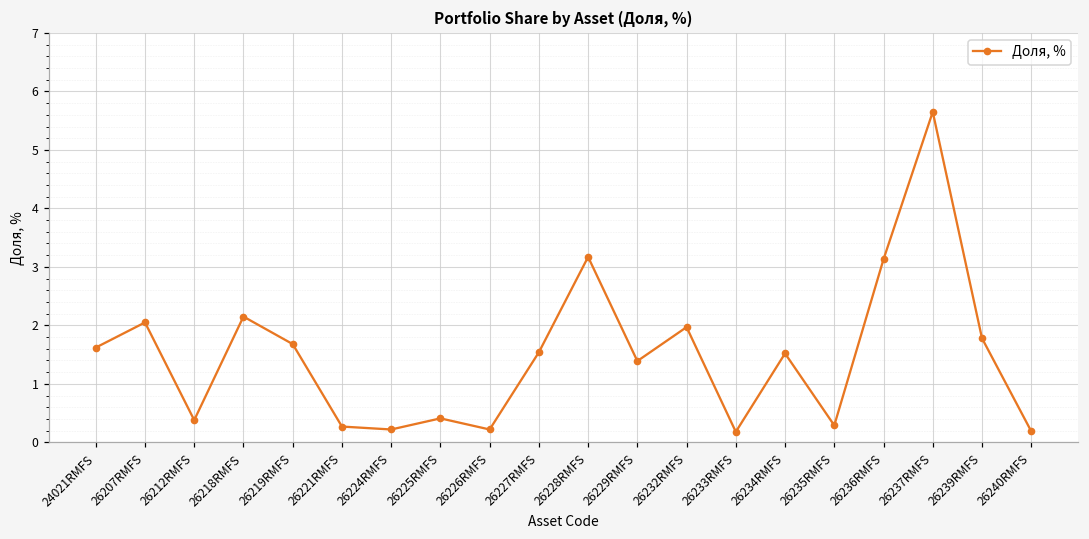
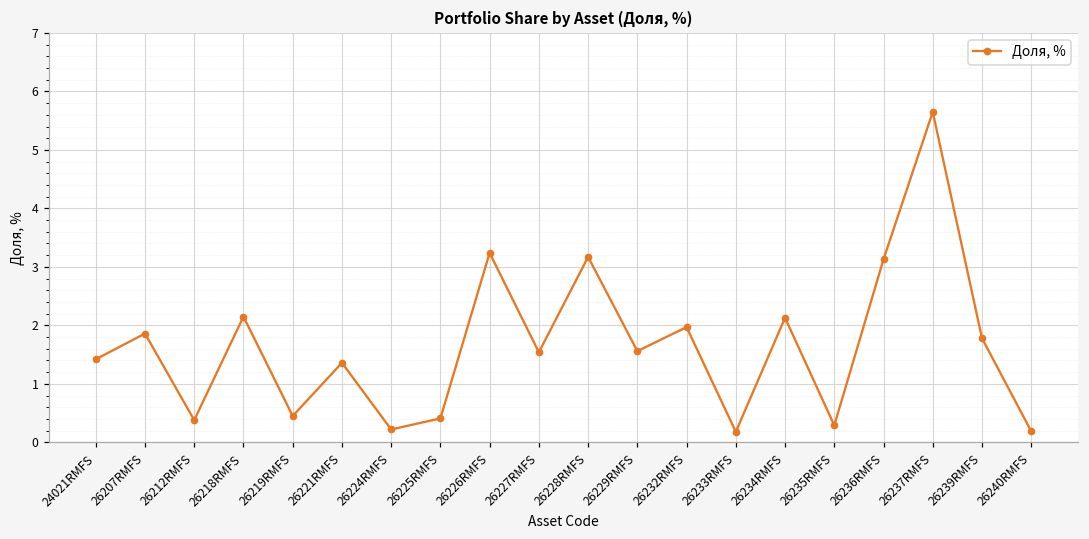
24021RMFS: 1.6 -> 1.4
26207RMFS: 2.1 -> 1.9
26219RMFS: 1.7 -> 0.5
26221RMFS: 0.3 -> 1.4
26226RMFS: 0.2 -> 3.2
26229RMFS: 1.4 -> 1.6
26234RMFS: 1.5 -> 2.1
